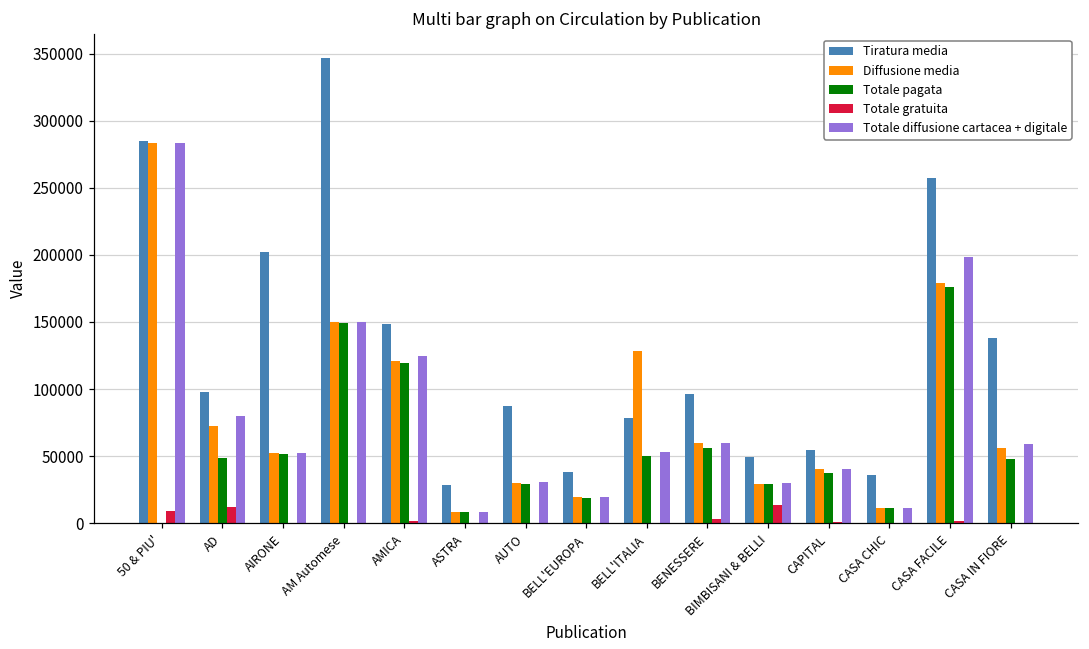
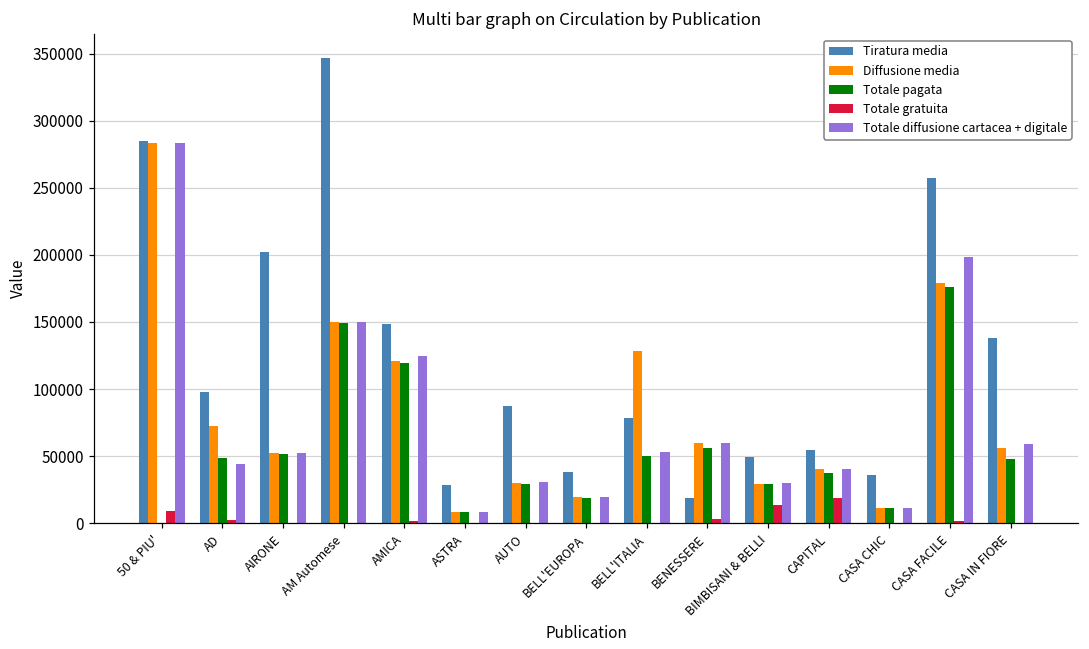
Totale gratuita, AD: 12000 -> 2000
Totale diffusione cartacea + digitale, AD: 80000 -> 44000
Tiratura media, BENESSERE: 96000 -> 18000
Totale gratuita, CAPITAL: 1000 -> 19000
